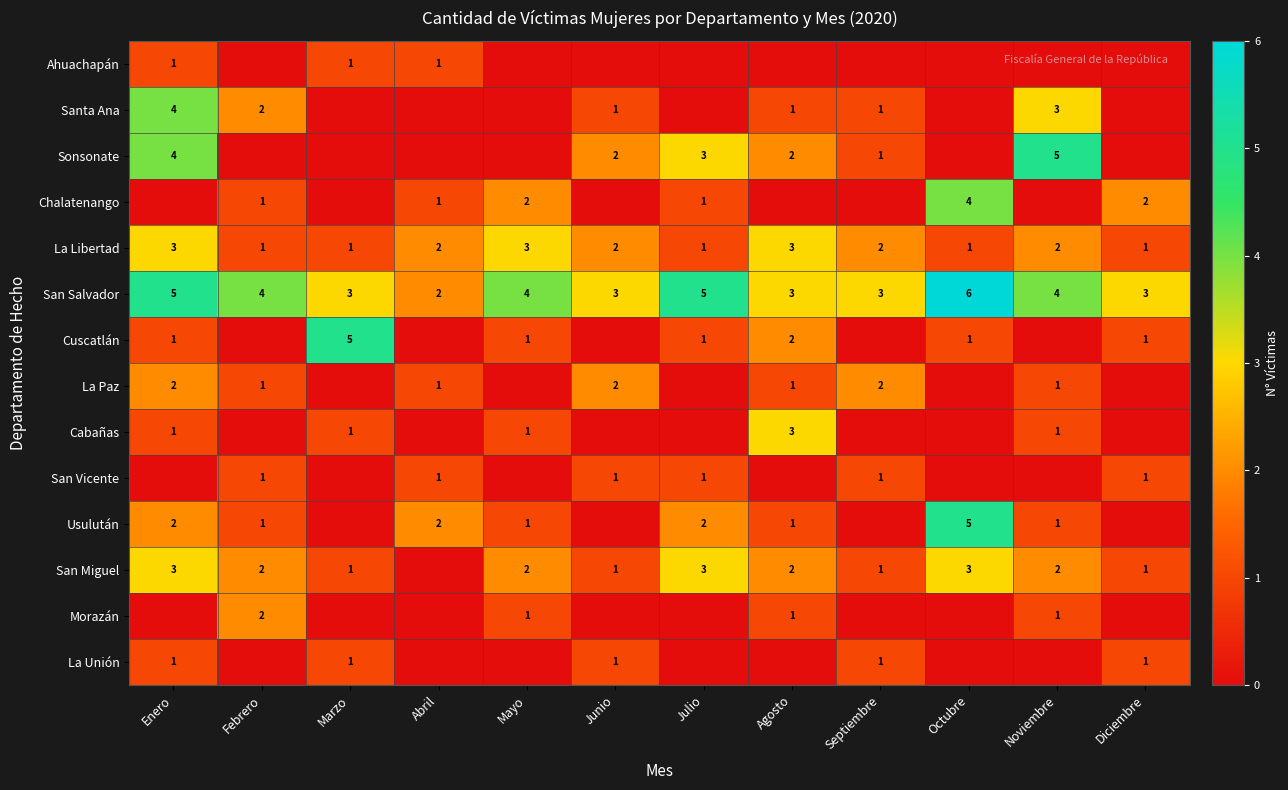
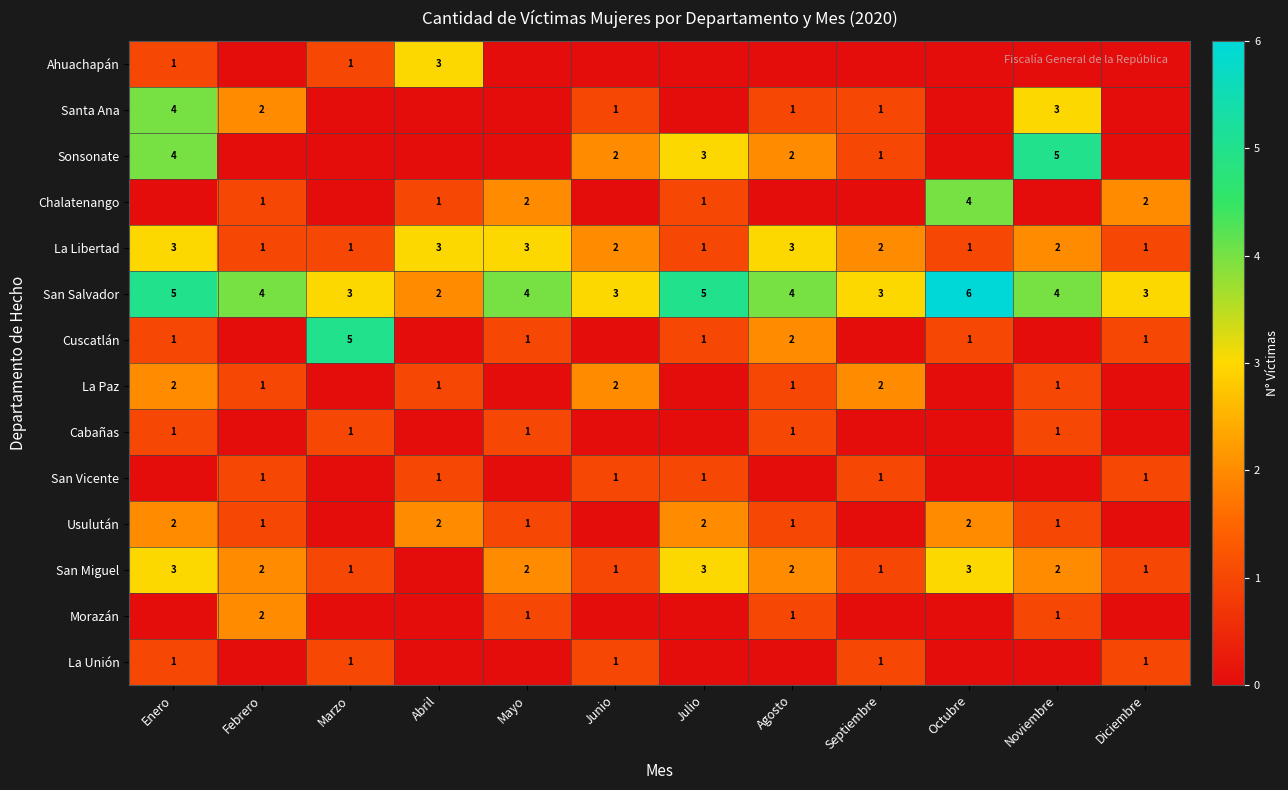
Ahuachapán, Abril: 1 -> 3
La Libertad, Abril: 2 -> 3
San Salvador, Agosto: 3 -> 4
Cabañas, Agosto: 3 -> 1
Usulután, Octubre: 5 -> 2
